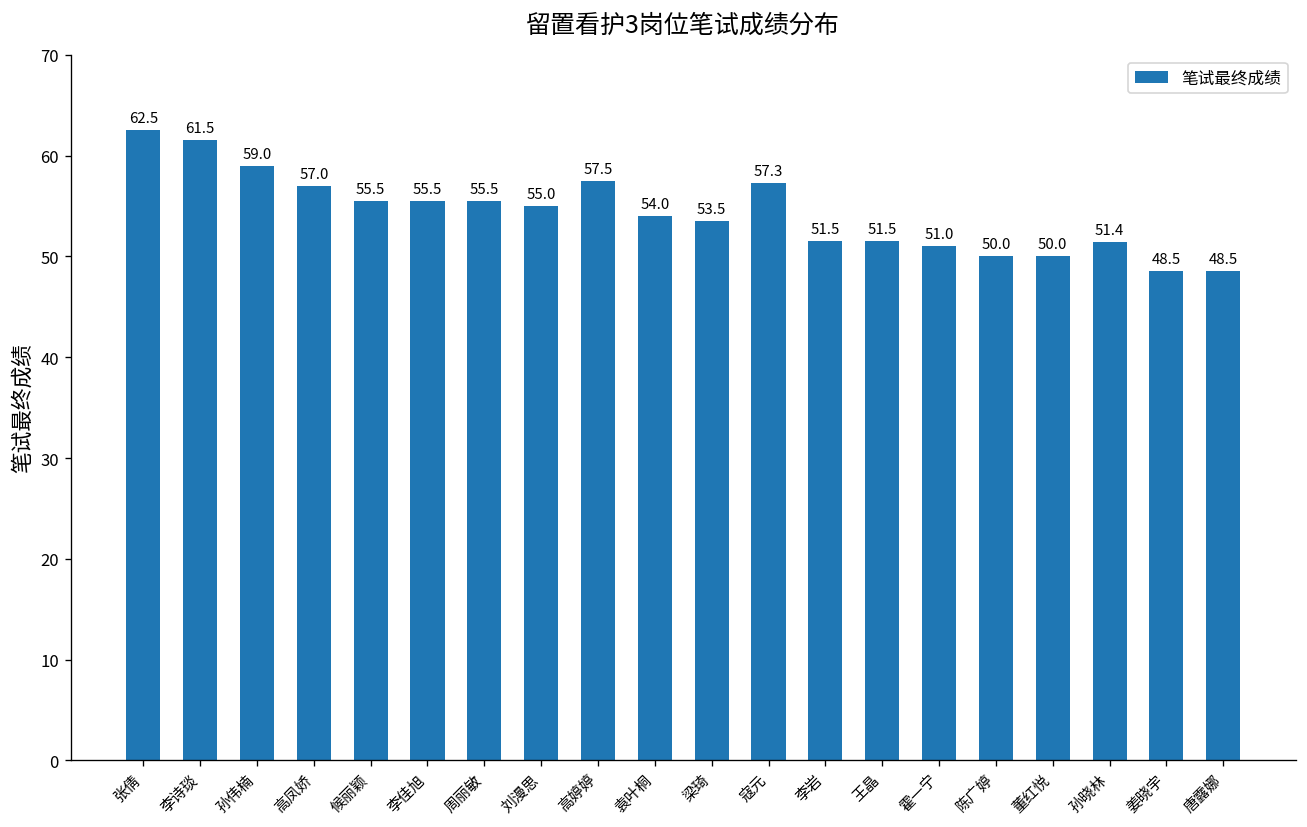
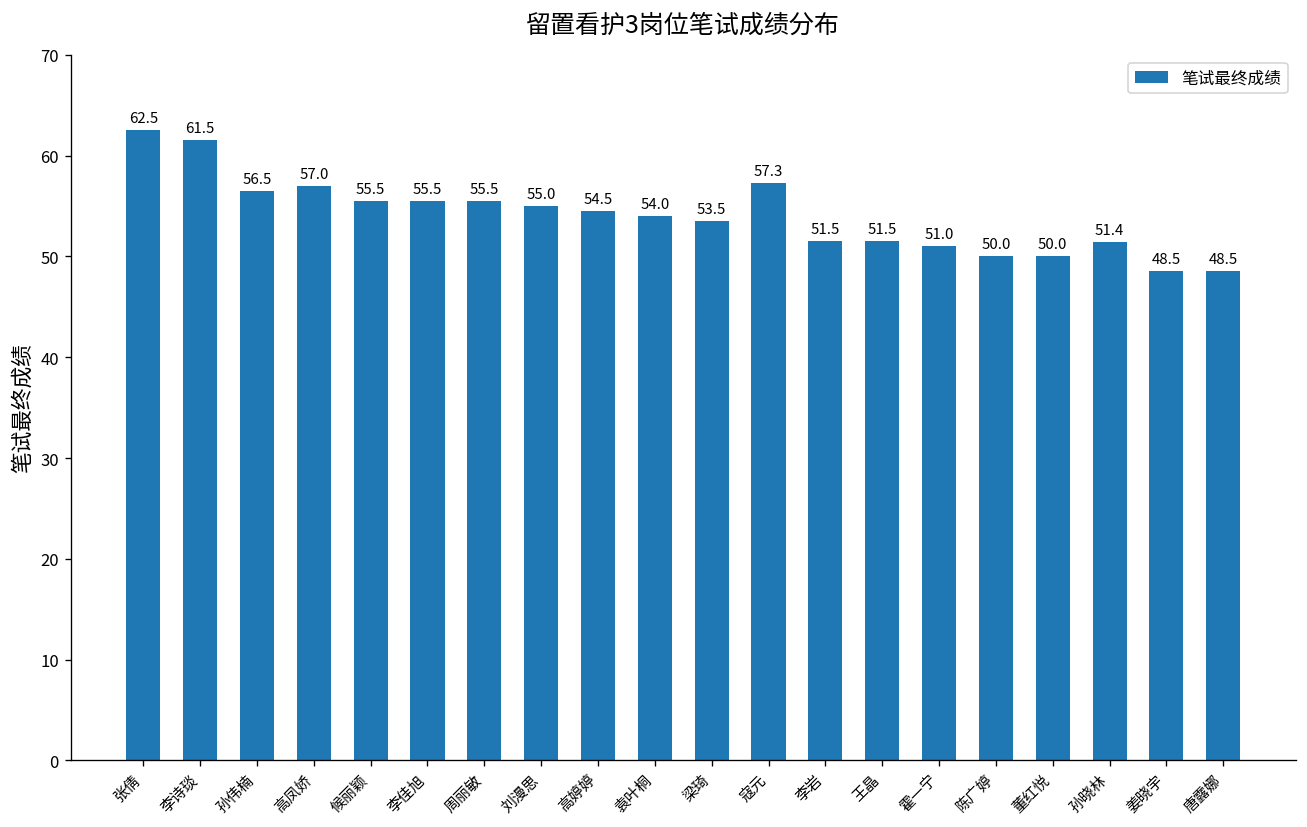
孙伟楠: 59.0 -> 56.5
高婷婷: 57.5 -> 54.5
